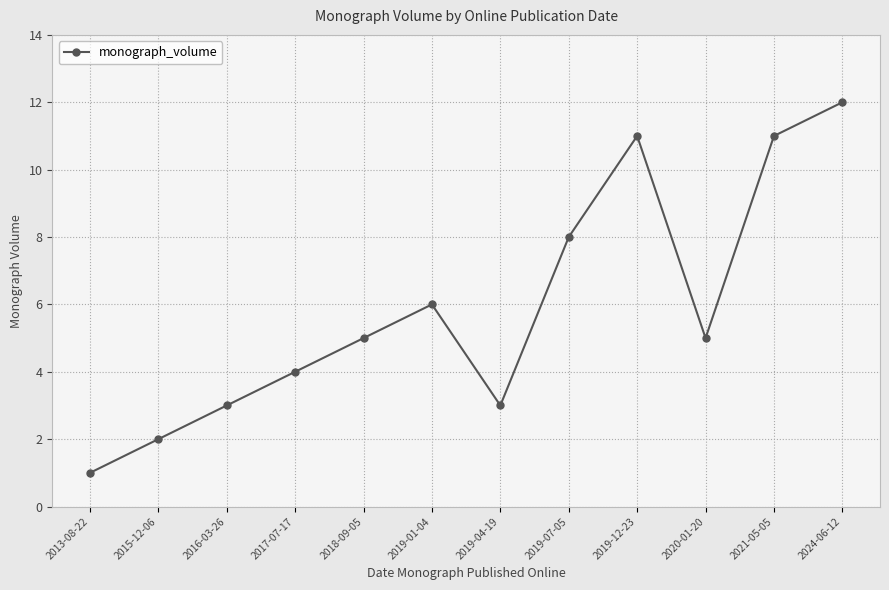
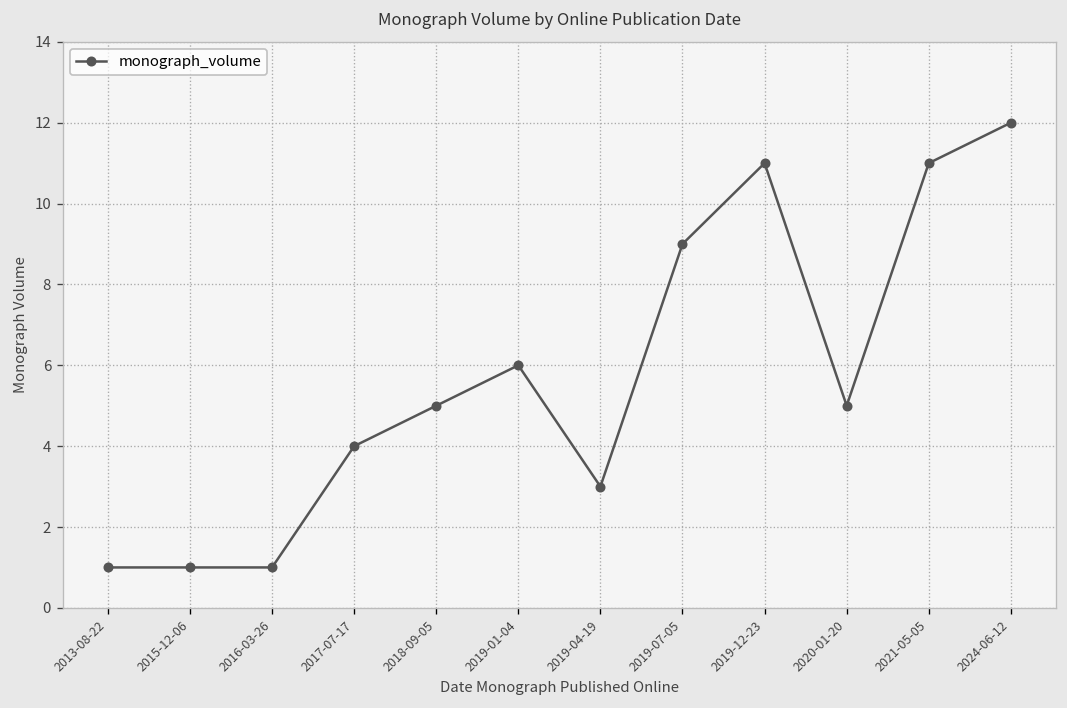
2015-12-06: 2 -> 1
2016-03-26: 3 -> 1
2019-07-05: 8 -> 9
